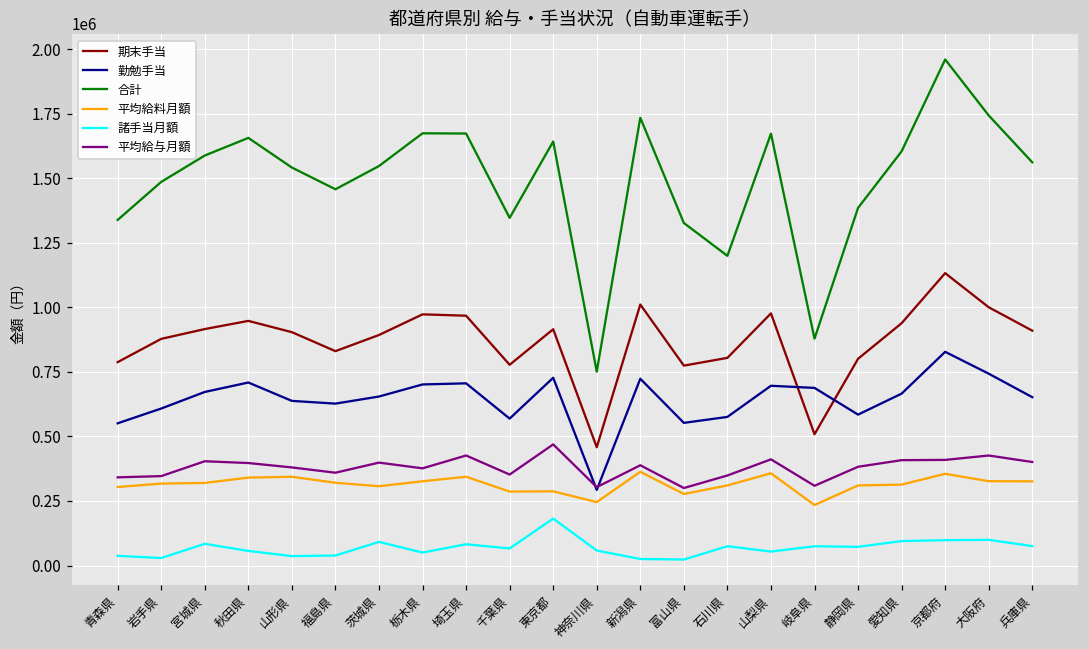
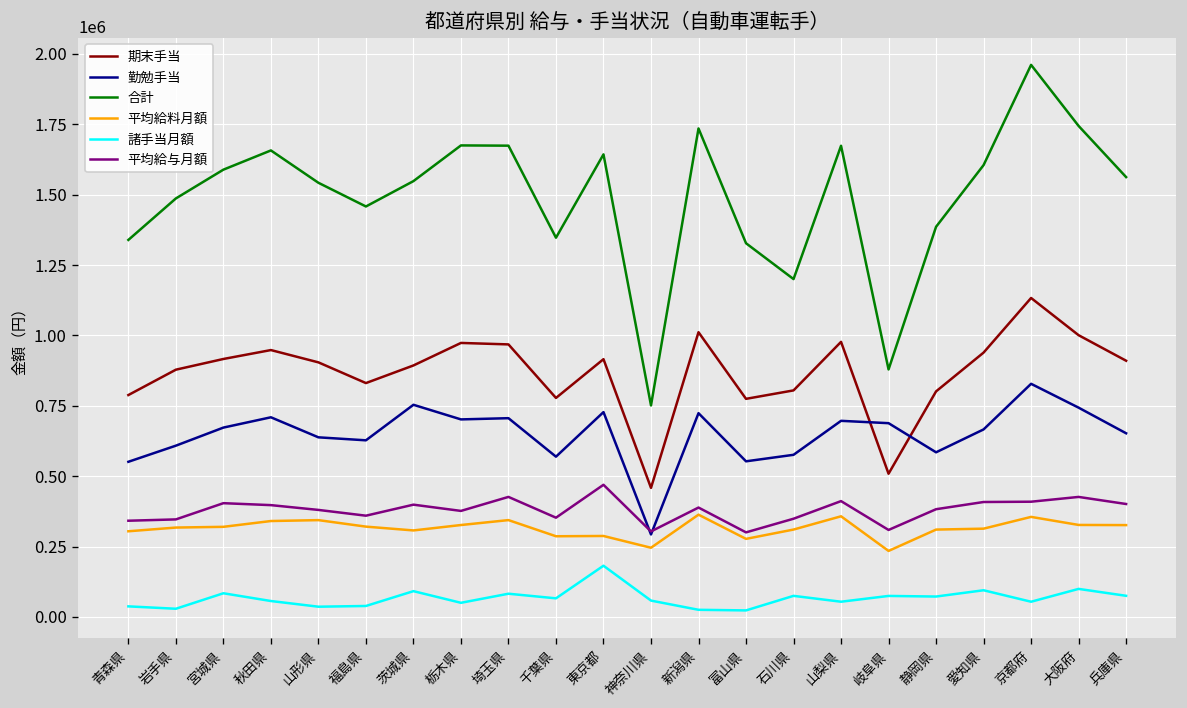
勤勉手当, 茨城県: 650000 -> 750000
諸手当月額, 京都府: 100000 -> 50000
